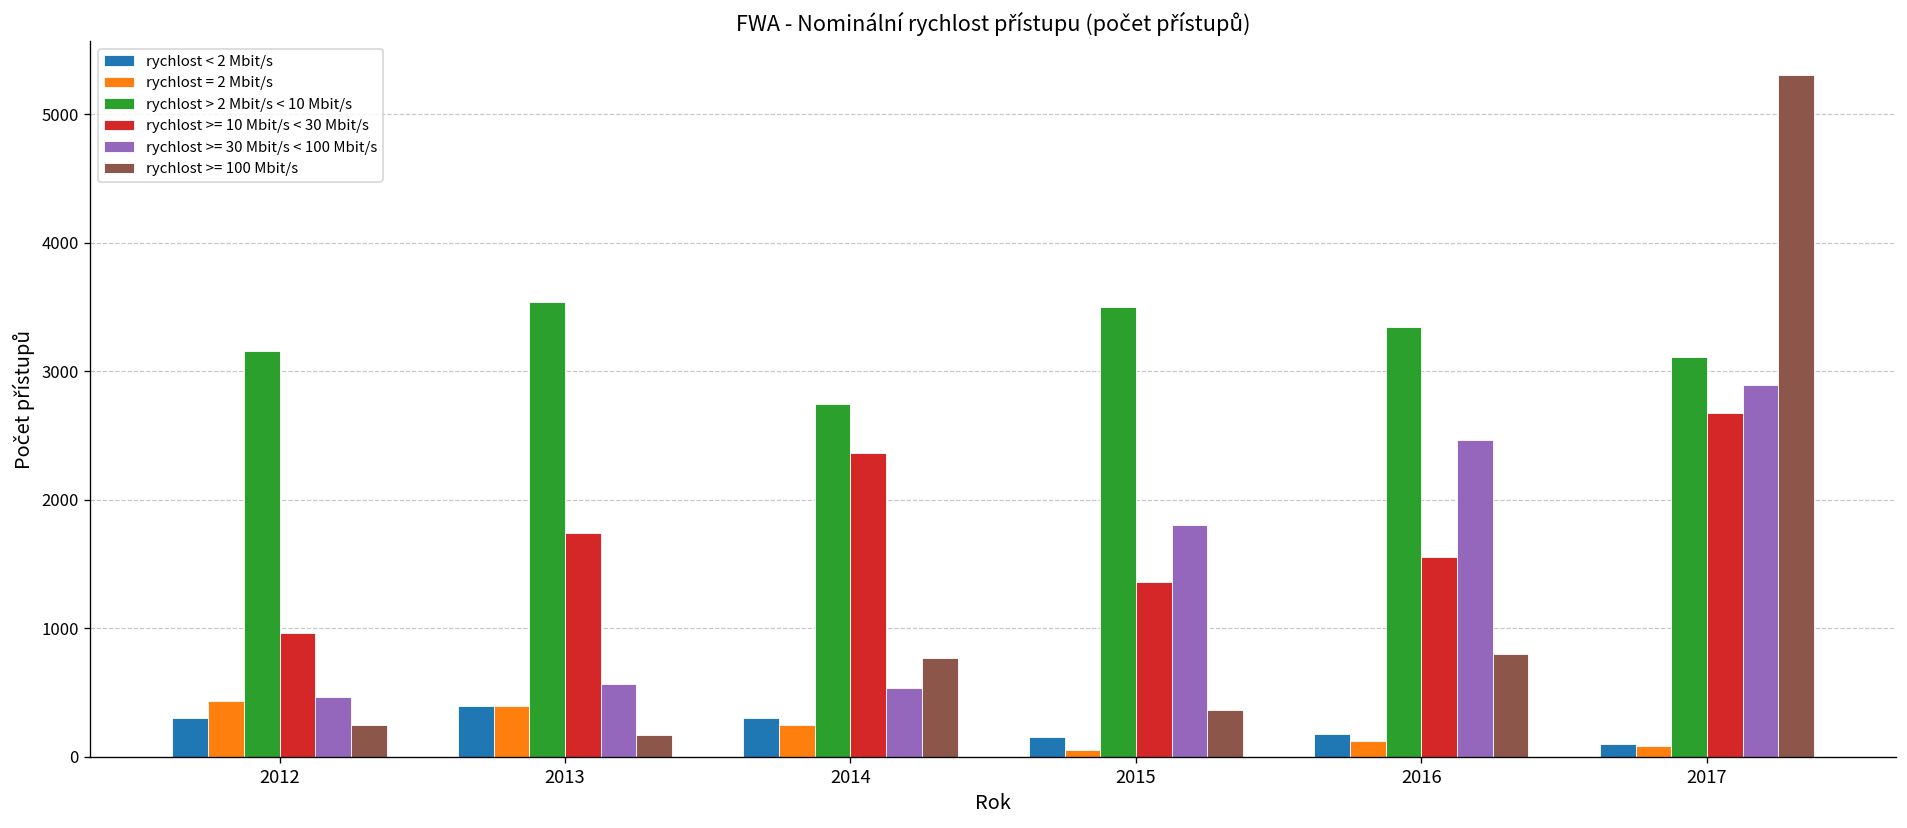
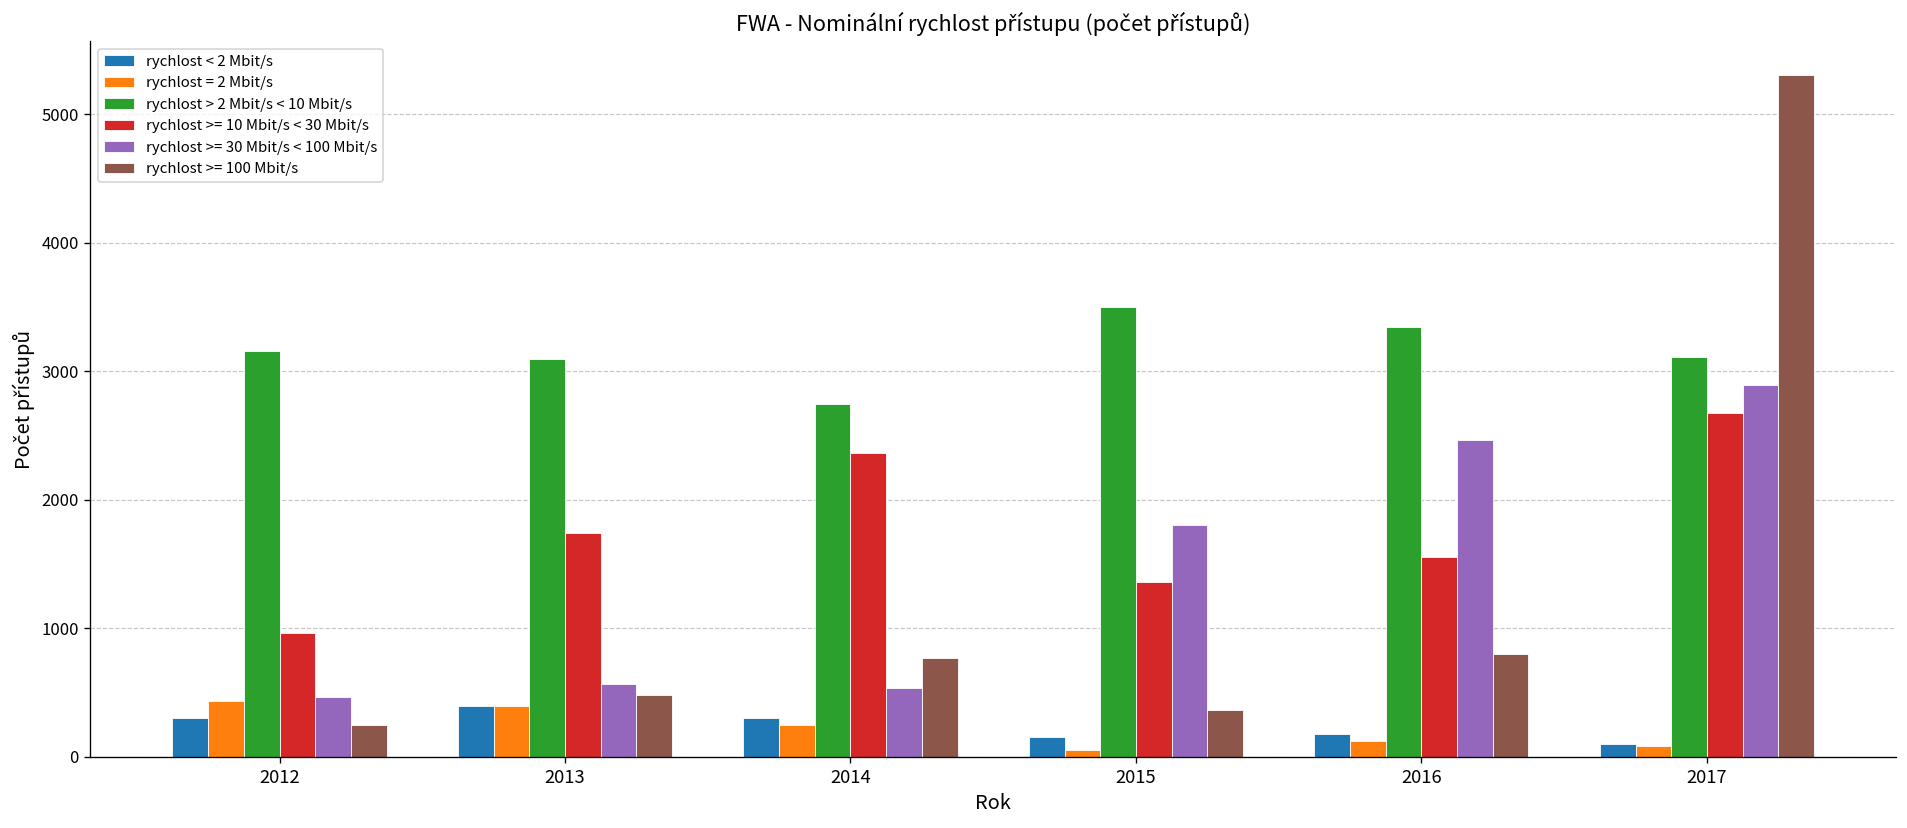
rychlost > 2 Mbit/s < 10 Mbit/s, 2013: 3540 -> 3090
rychlost >= 100 Mbit/s, 2013: 170 -> 480
